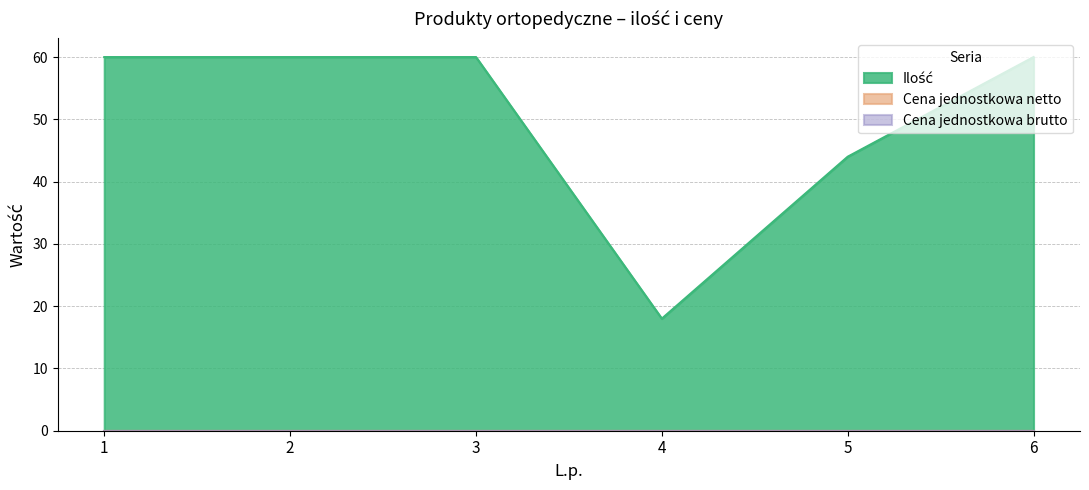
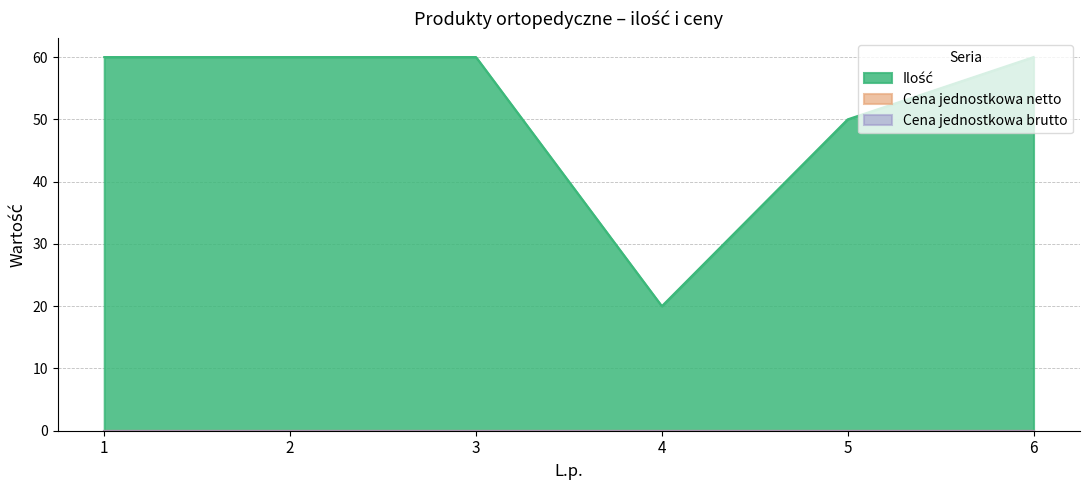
Ilość, 4: 18 -> 20
Ilość, 5: 44 -> 50
